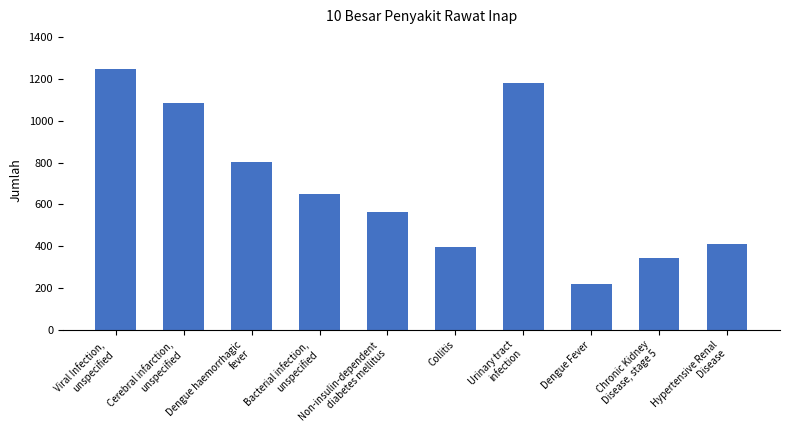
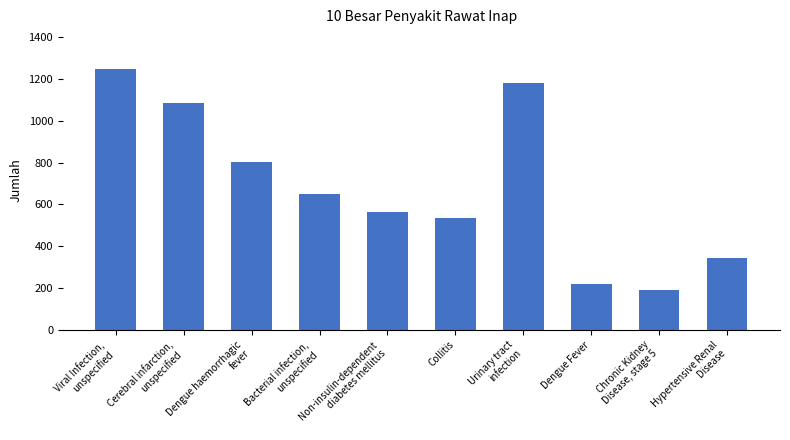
Collitis: 400 -> 530
Chronic Kidney Disease, stage 5: 350 -> 190
Hypertensive Renal Disease: 410 -> 340
